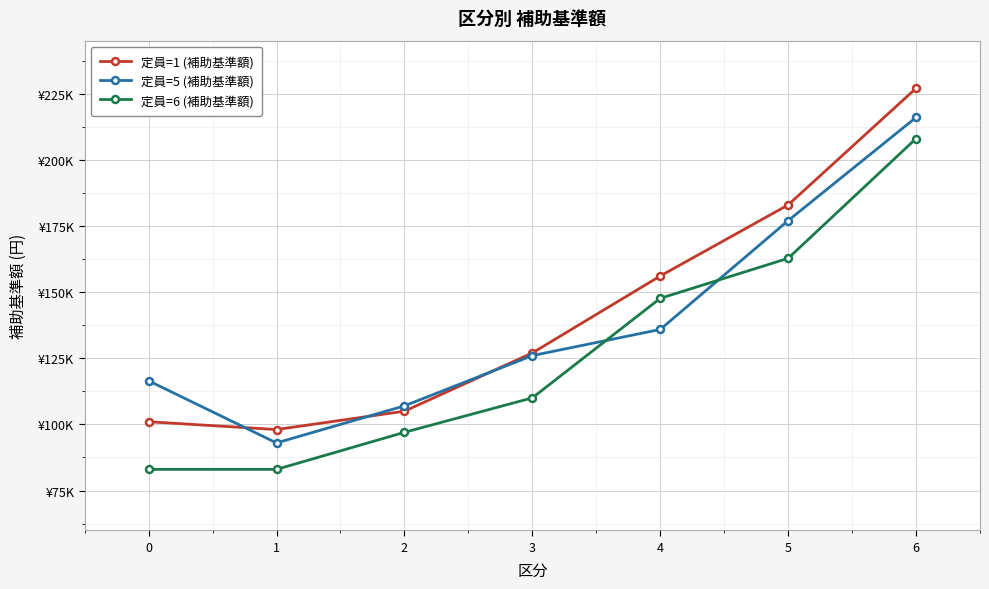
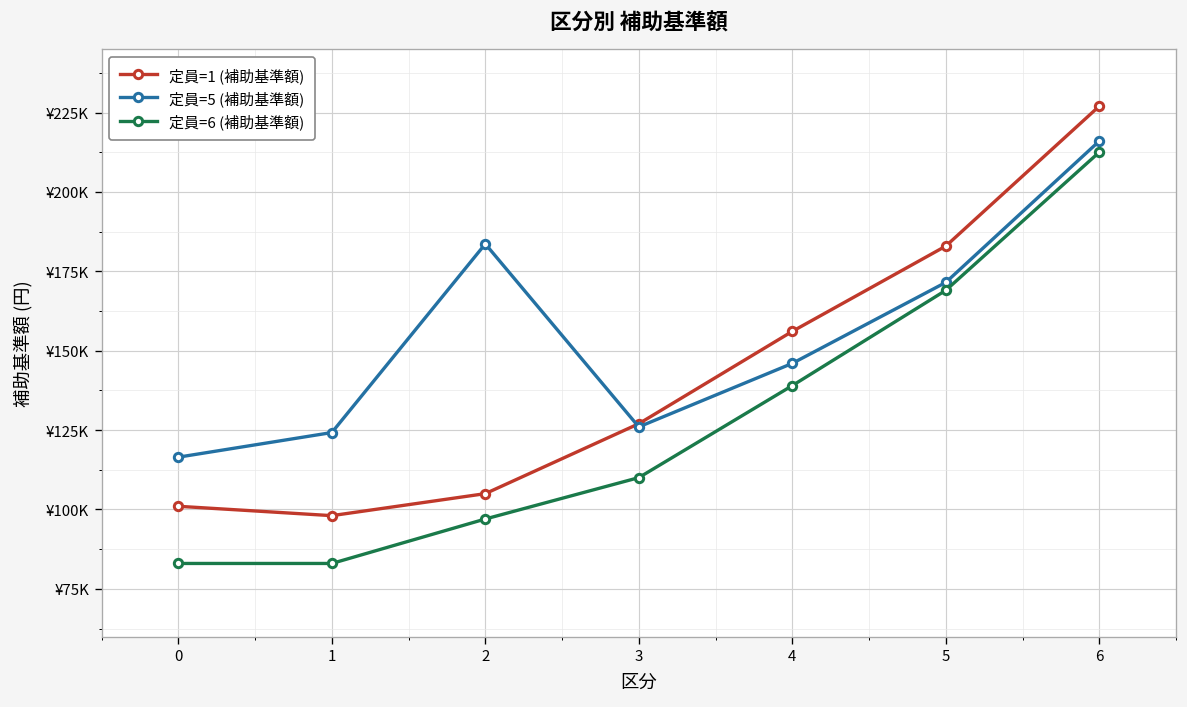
定員=5 (補助基準額), 1: ¥93000 -> ¥124000
定員=5 (補助基準額), 2: ¥107000 -> ¥184000
定員=5 (補助基準額), 4: ¥136000 -> ¥146000
定員=6 (補助基準額), 4: ¥148000 -> ¥139000
定員=5 (補助基準額), 5: ¥177000 -> ¥171000
定員=6 (補助基準額), 5: ¥163000 -> ¥169000
定員=6 (補助基準額), 6: ¥208000 -> ¥213000
